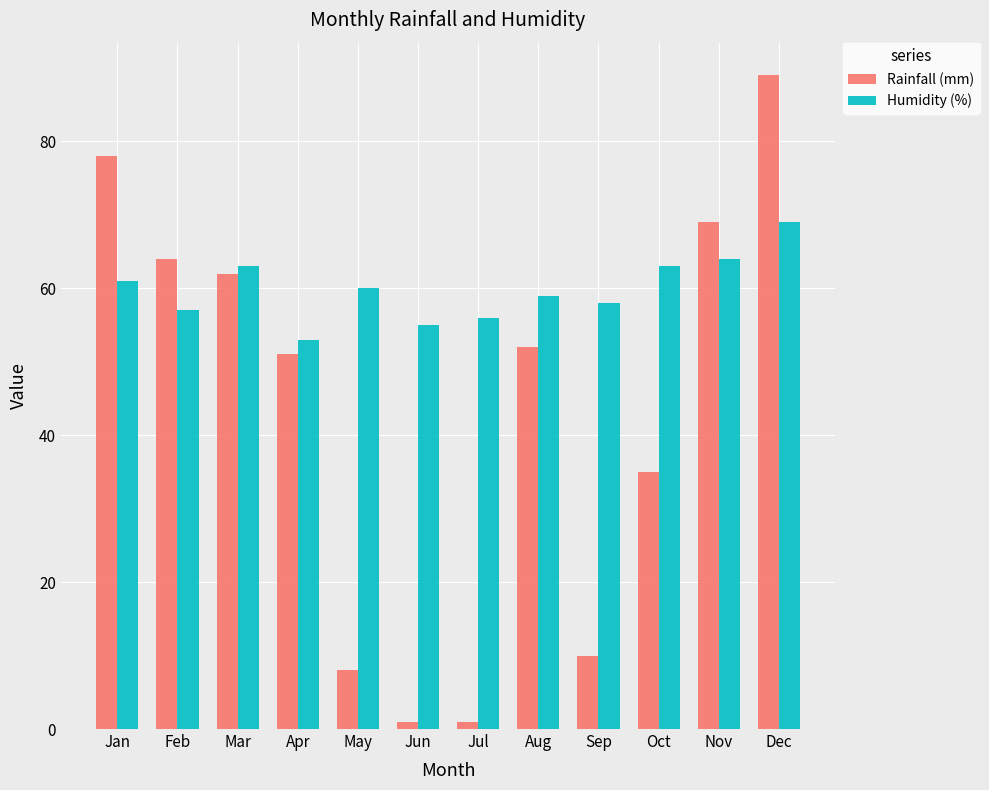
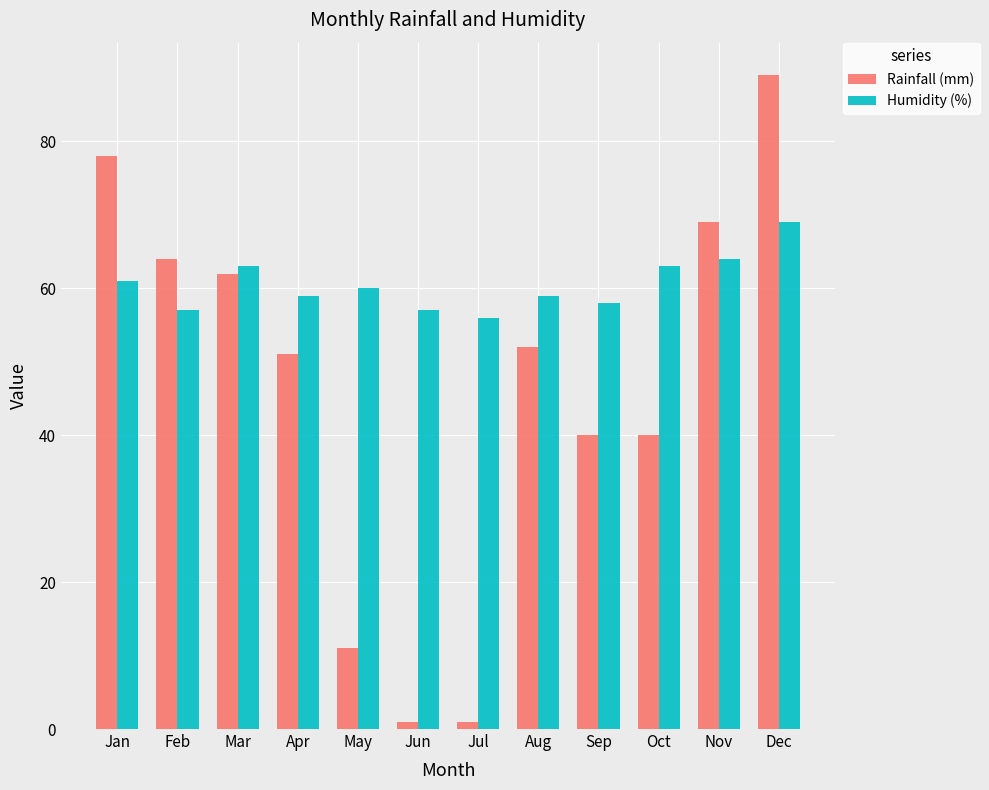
Humidity (%), Apr: 53 -> 59
Rainfall (mm), May: 8 -> 11
Humidity (%), Jun: 55 -> 57
Rainfall (mm), Sep: 10 -> 40
Rainfall (mm), Oct: 35 -> 40
